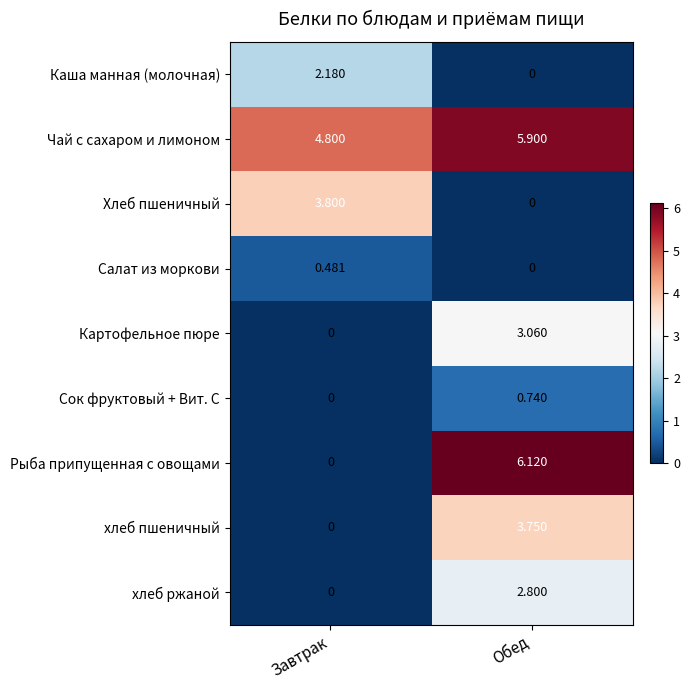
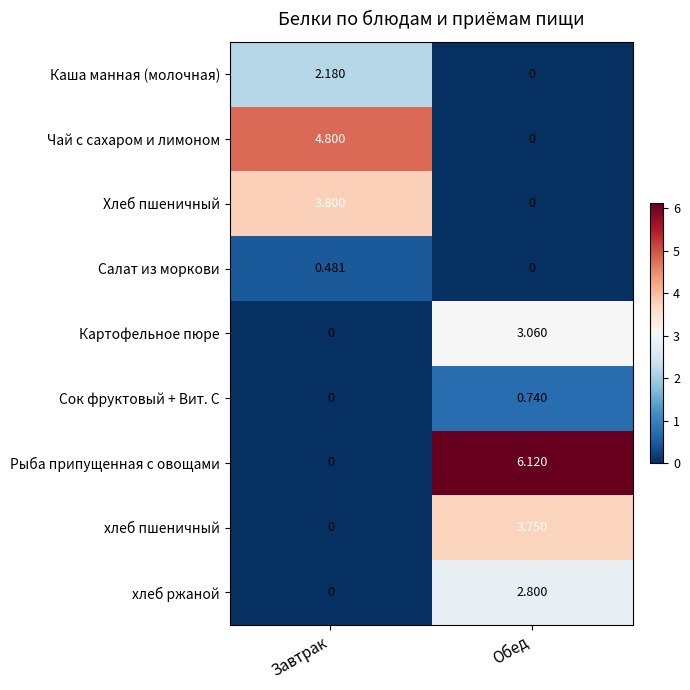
Чай с сахаром и лимоном, Обед: 5.900 -> 0
